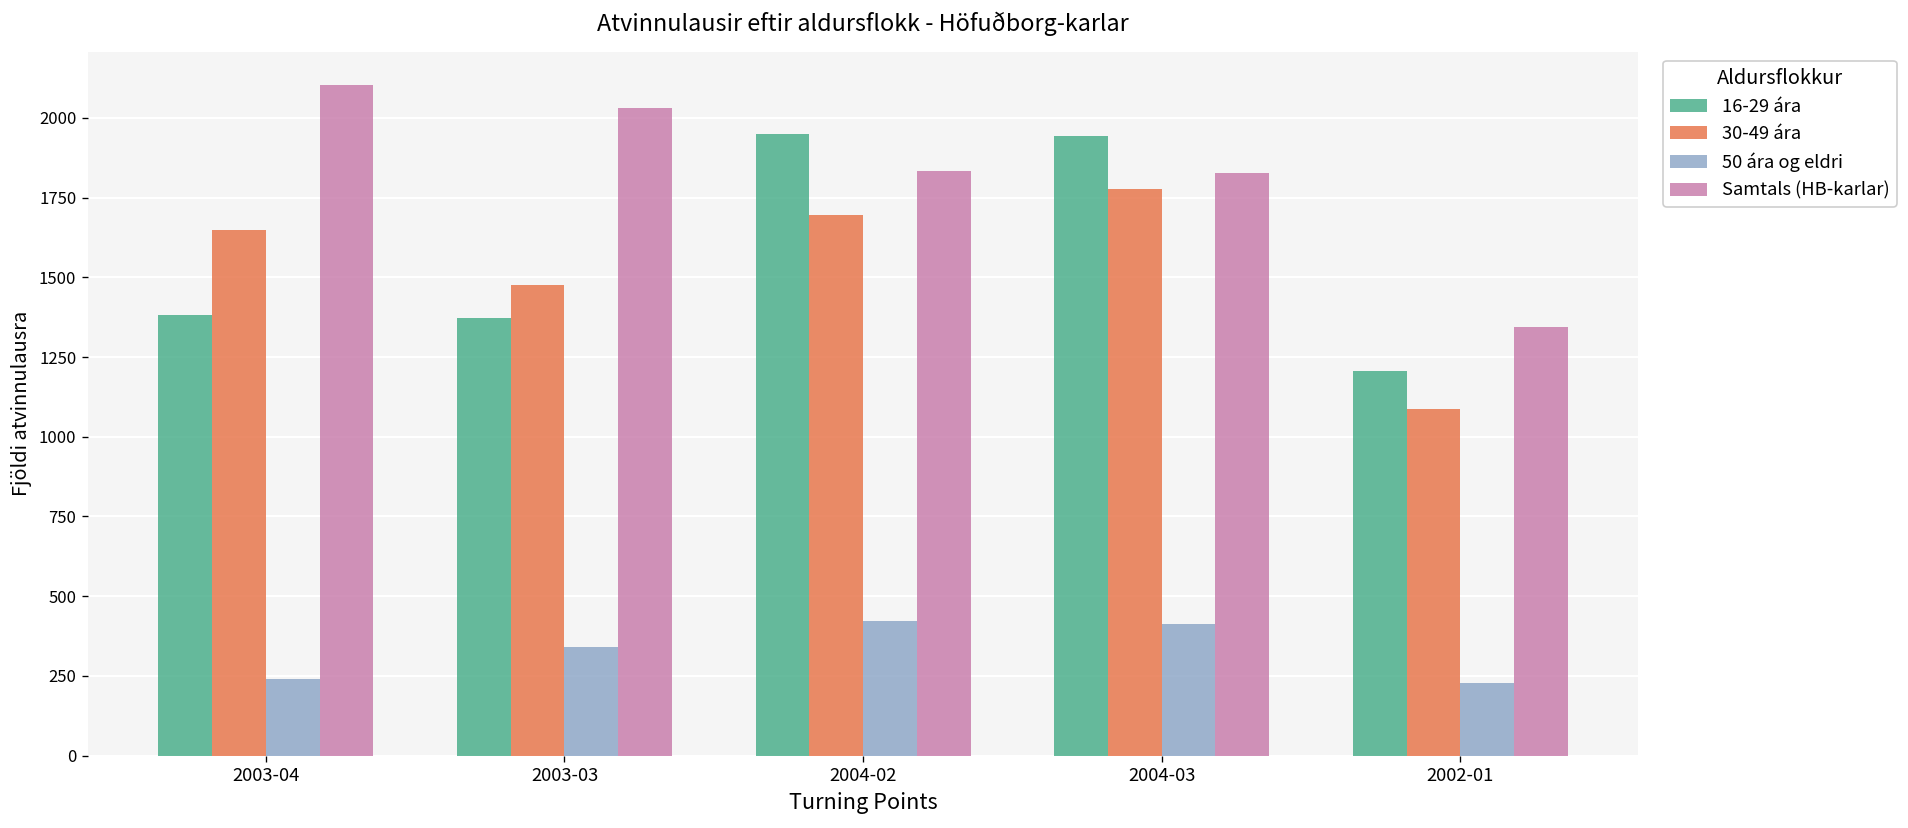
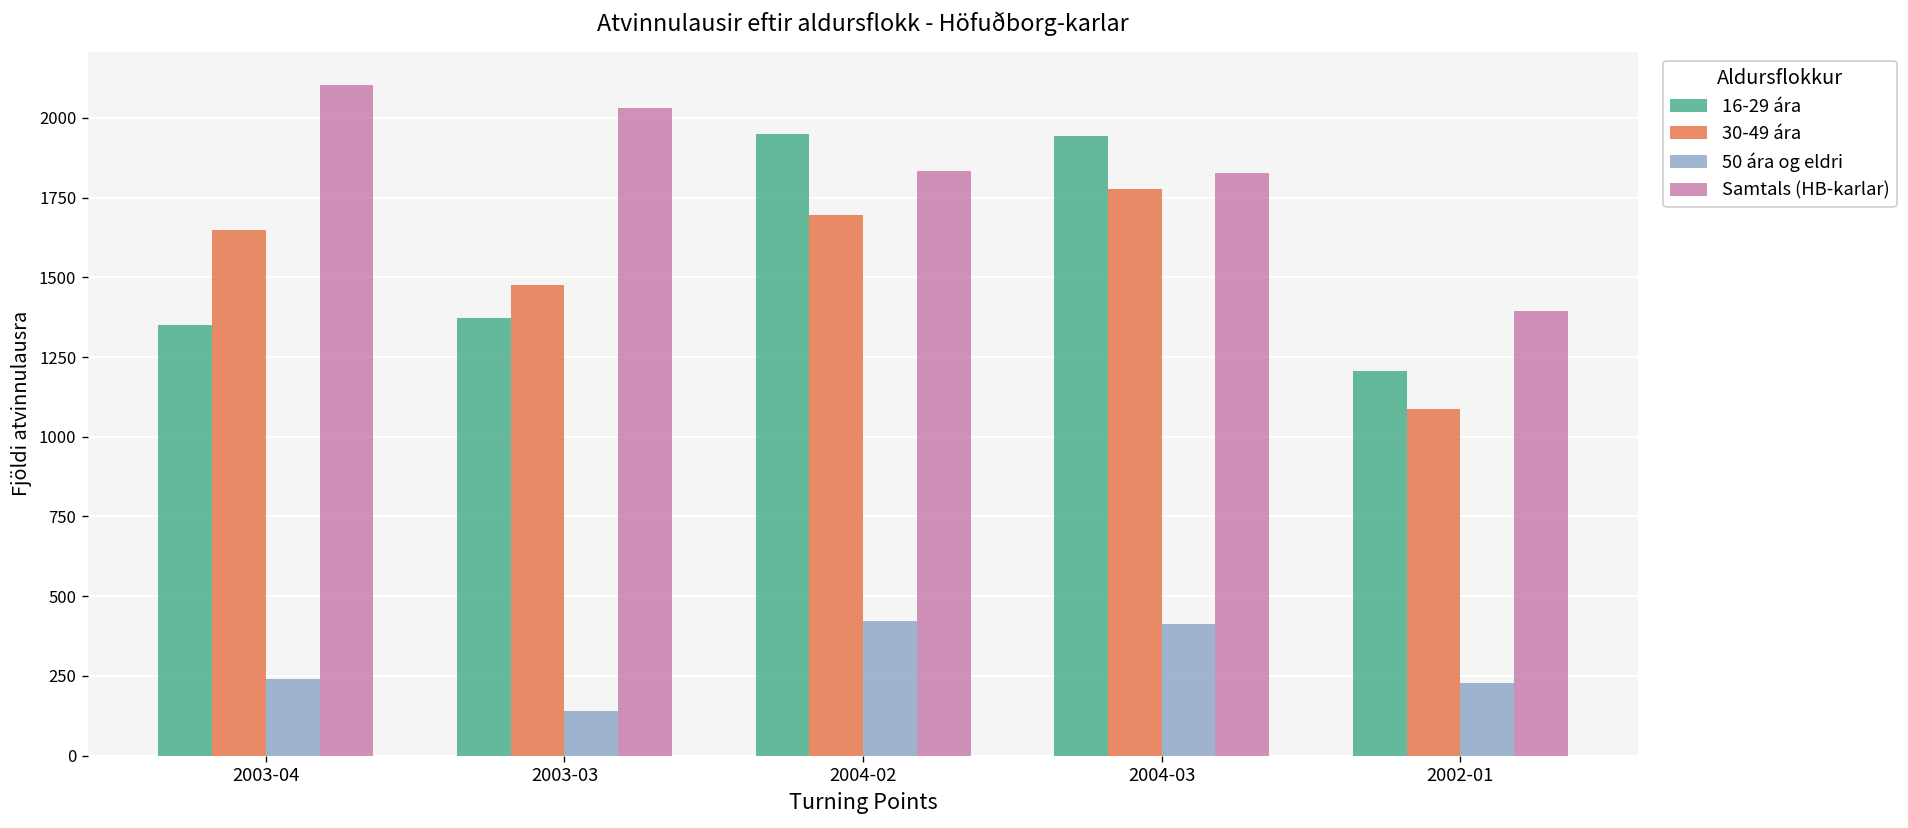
16-29 ára, 2003-04: 1380 -> 1350
50 ára og eldri, 2003-03: 340 -> 140
Samtals (HB-karlar), 2002-01: 1350 -> 1390
